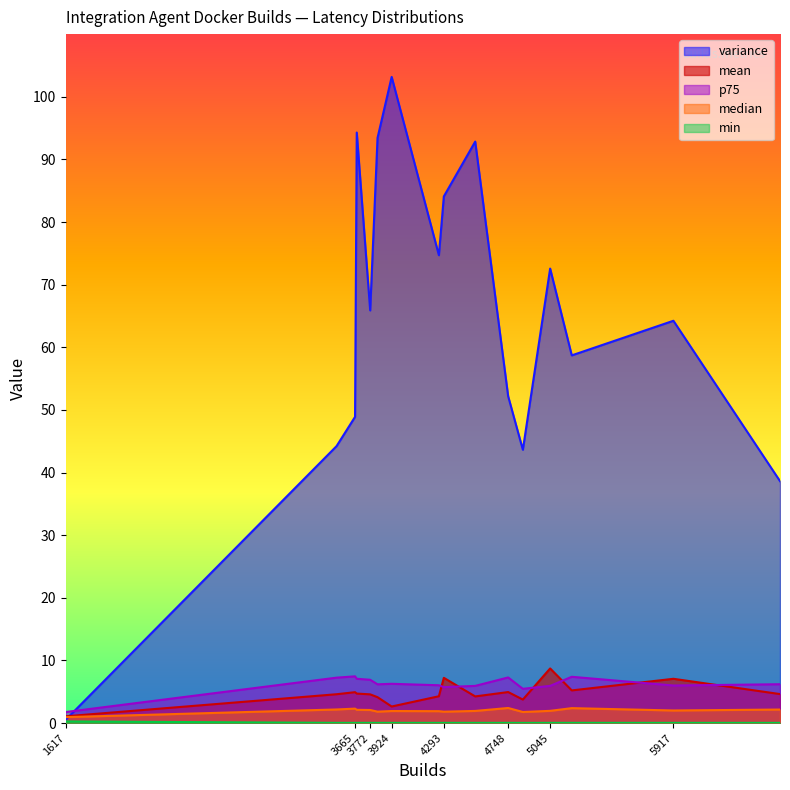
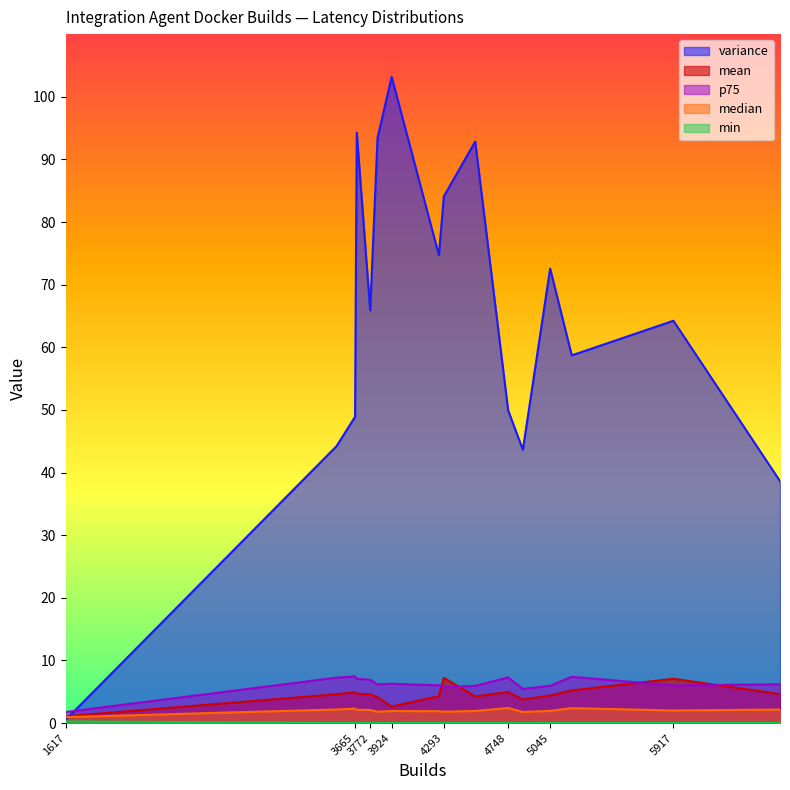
variance, 4748: 52 -> 50
mean, 5045: 9 -> 4
